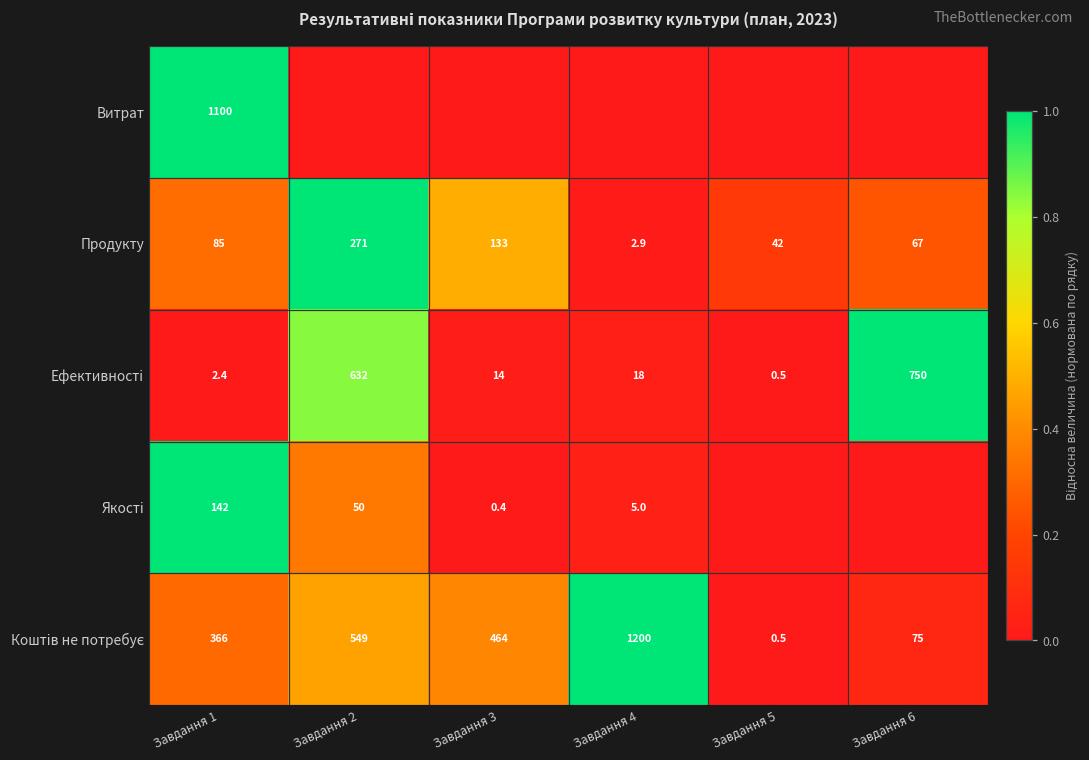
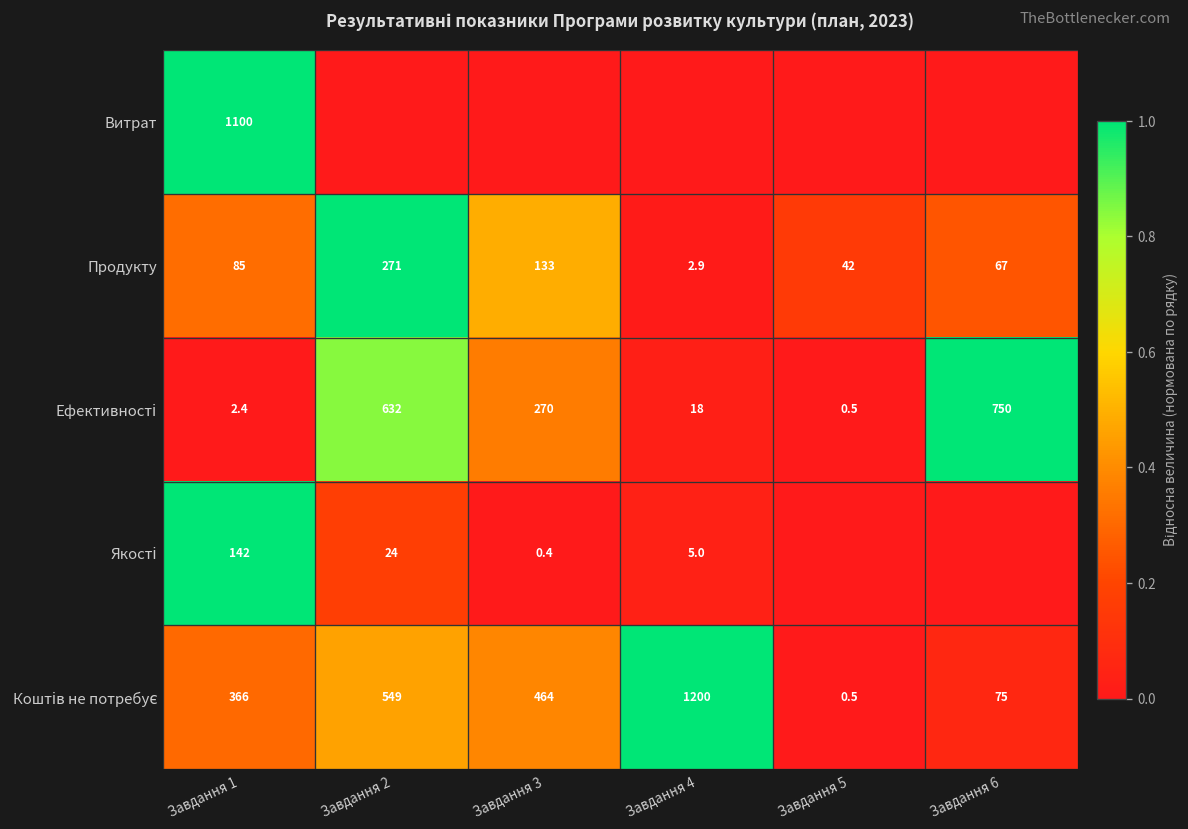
Ефективності, Завдання 3: 14 -> 270
Якості, Завдання 2: 50 -> 24
